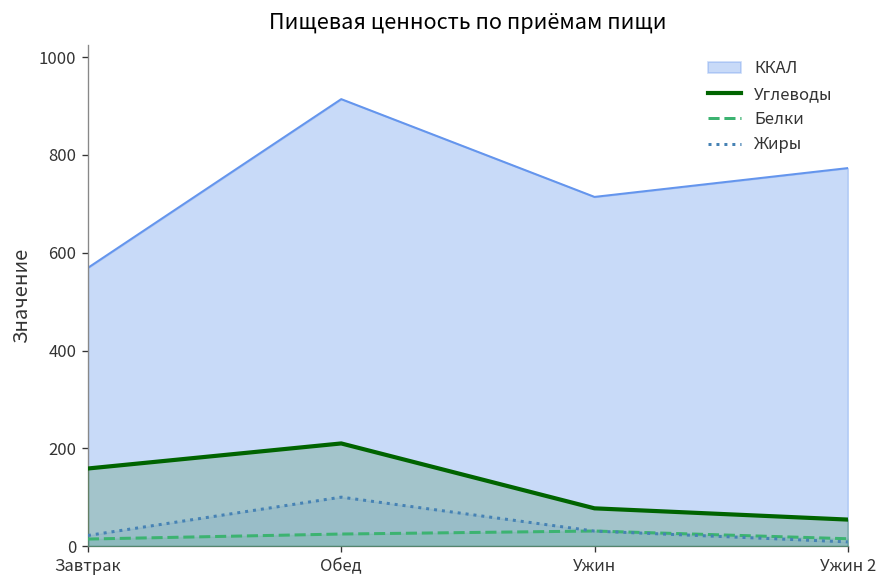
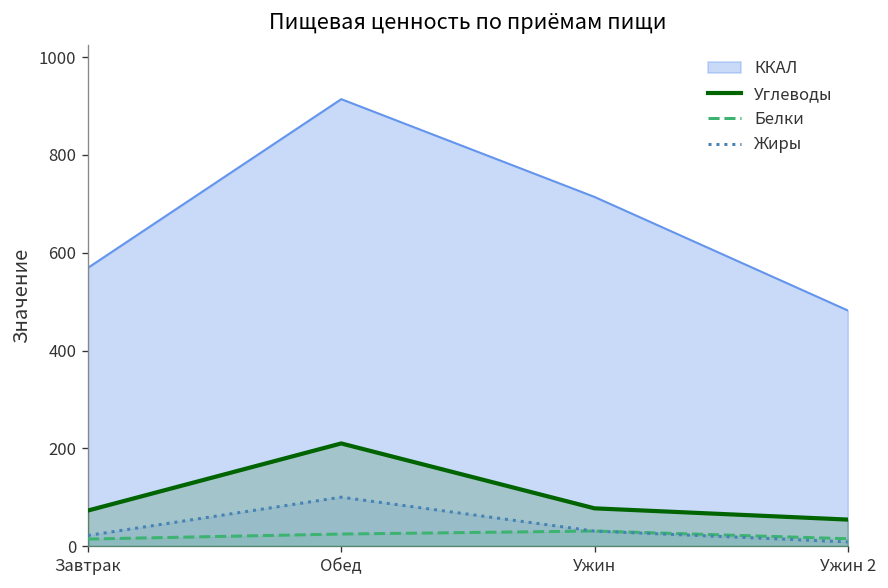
Углеводы, Завтрак: 160 -> 70
ККАЛ, Ужин 2: 770 -> 480
